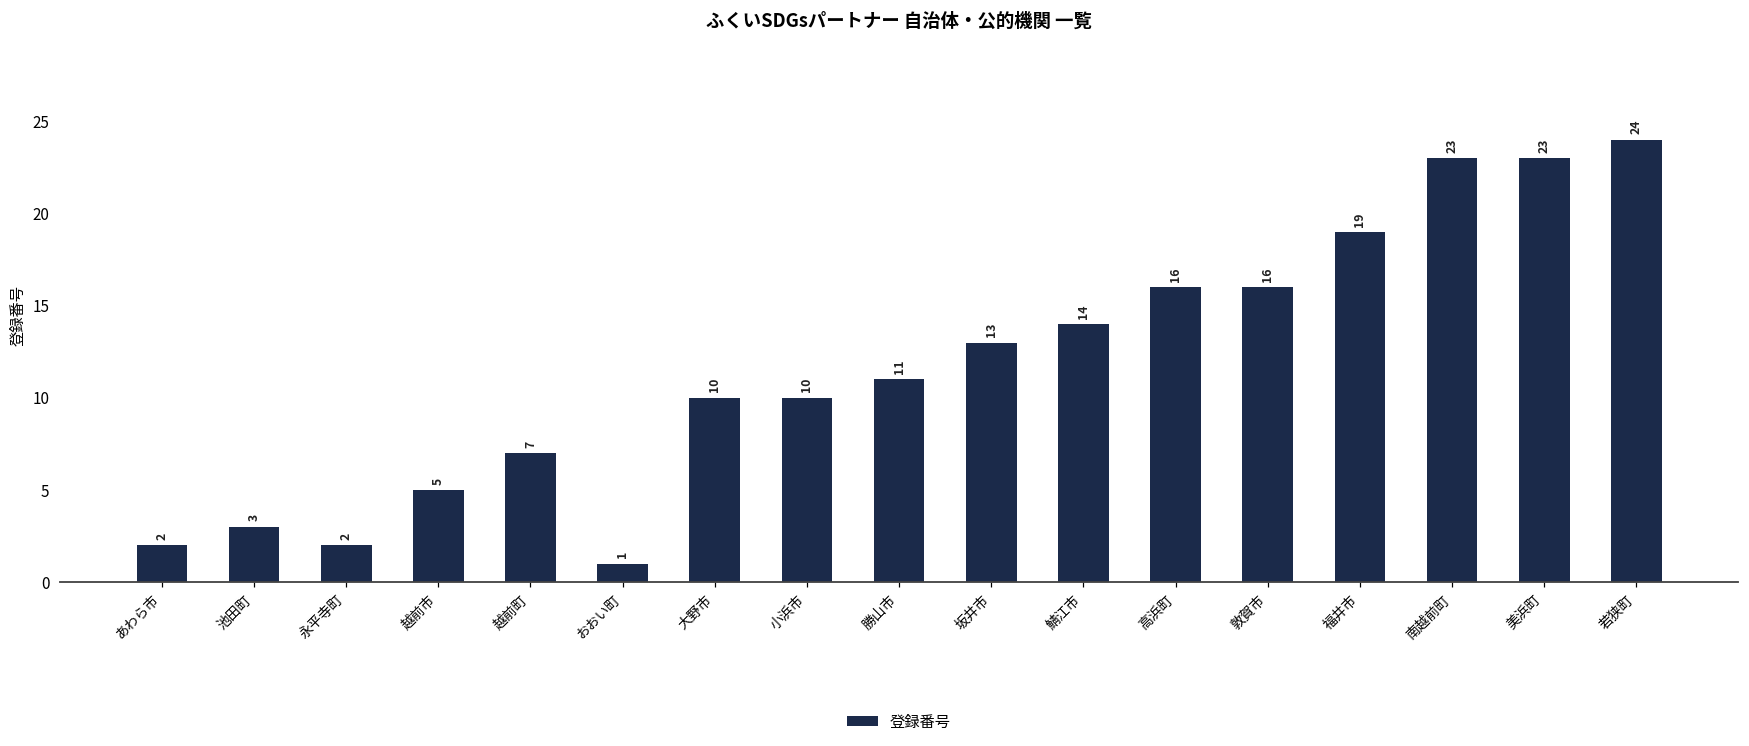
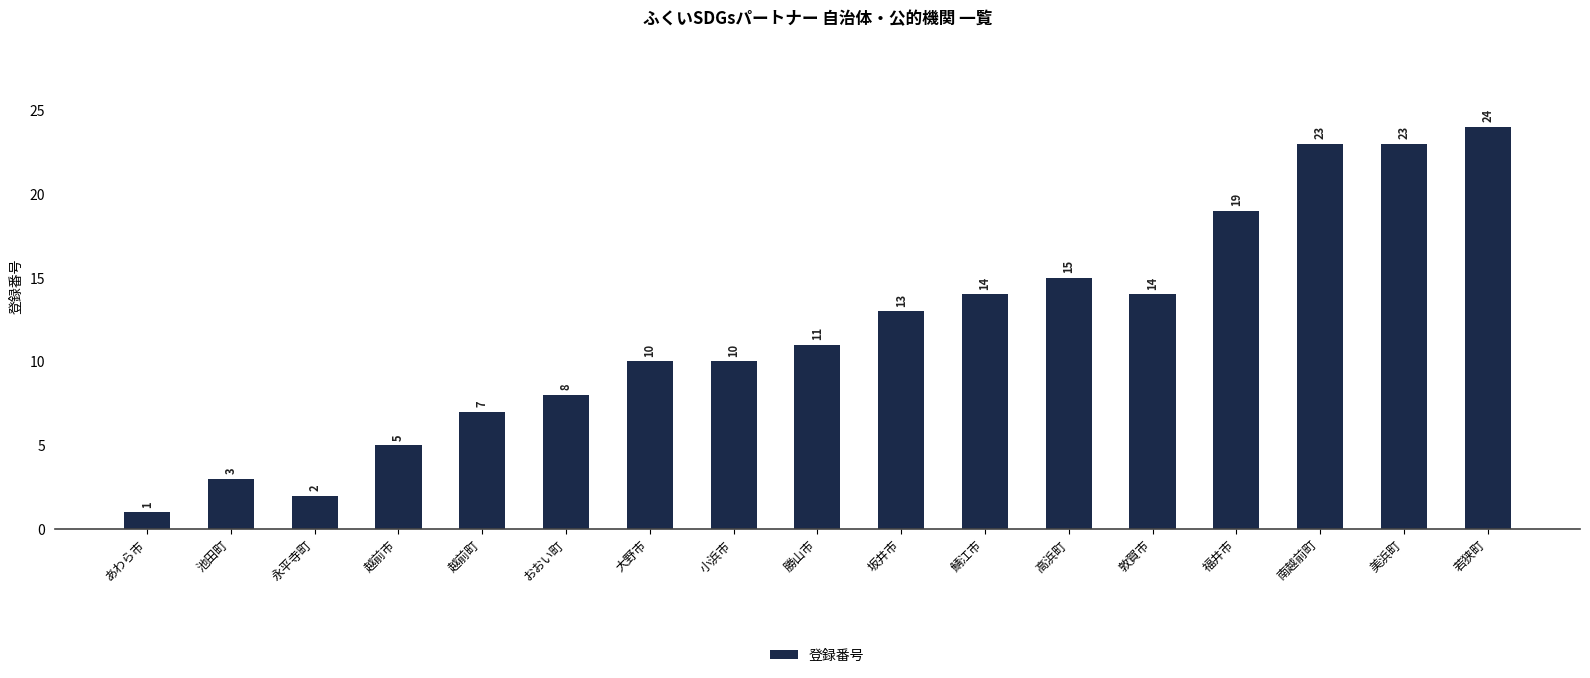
あわら市: 2 -> 1
おおい町: 1 -> 8
高浜町: 16 -> 15
敦賀市: 16 -> 14
